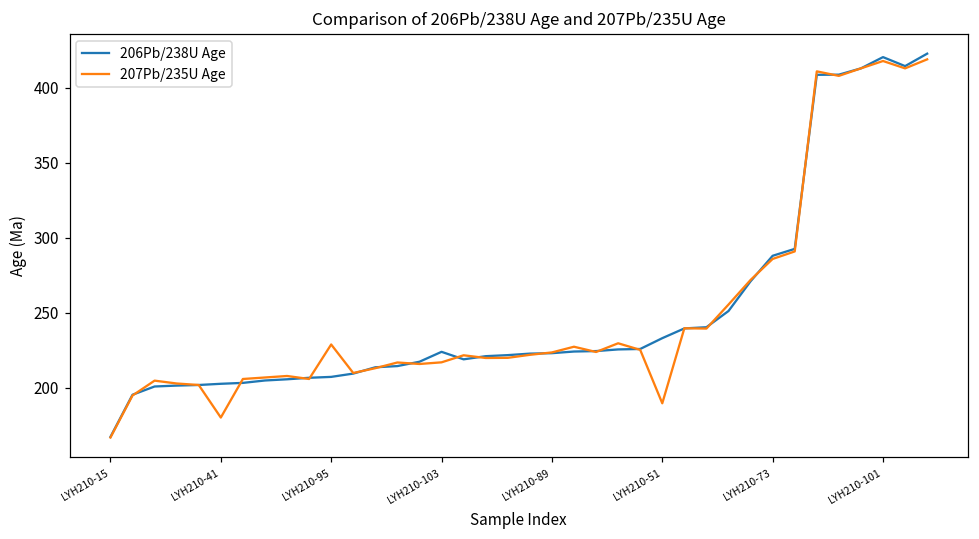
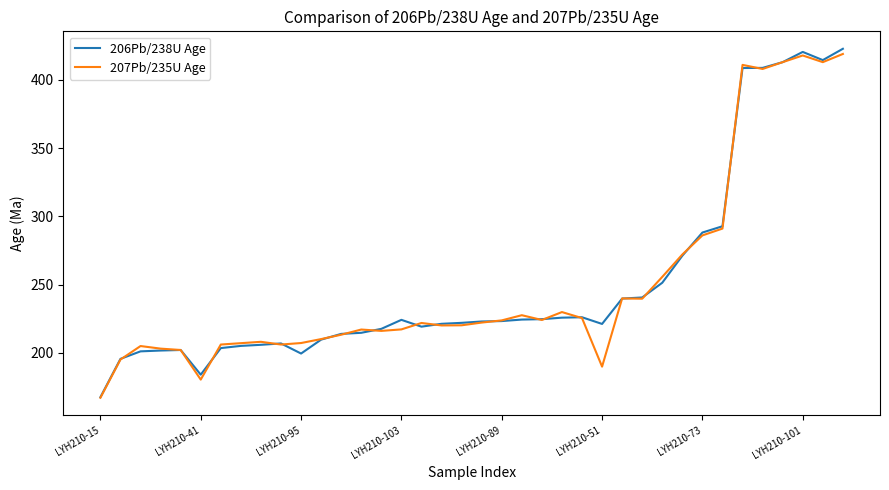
206Pb/238U Age, LYH210-41: 203 -> 184
206Pb/238U Age, LYH210-95: 207 -> 199
207Pb/235U Age, LYH210-95: 229 -> 207
206Pb/238U Age, LYH210-51: 233 -> 221
